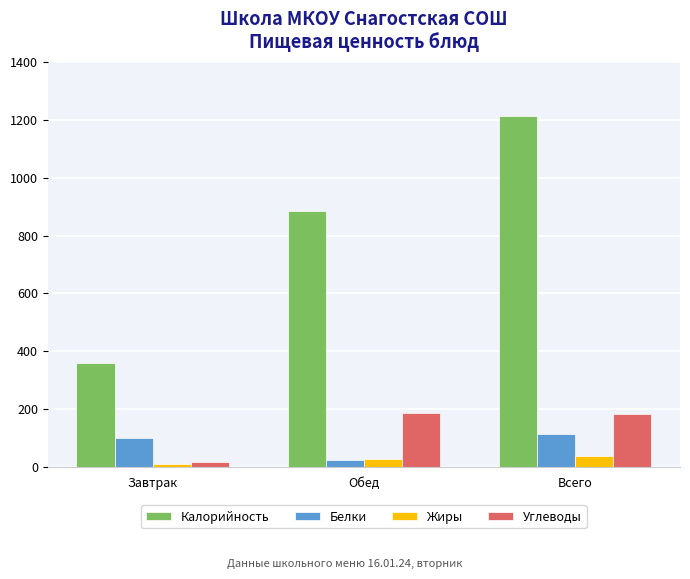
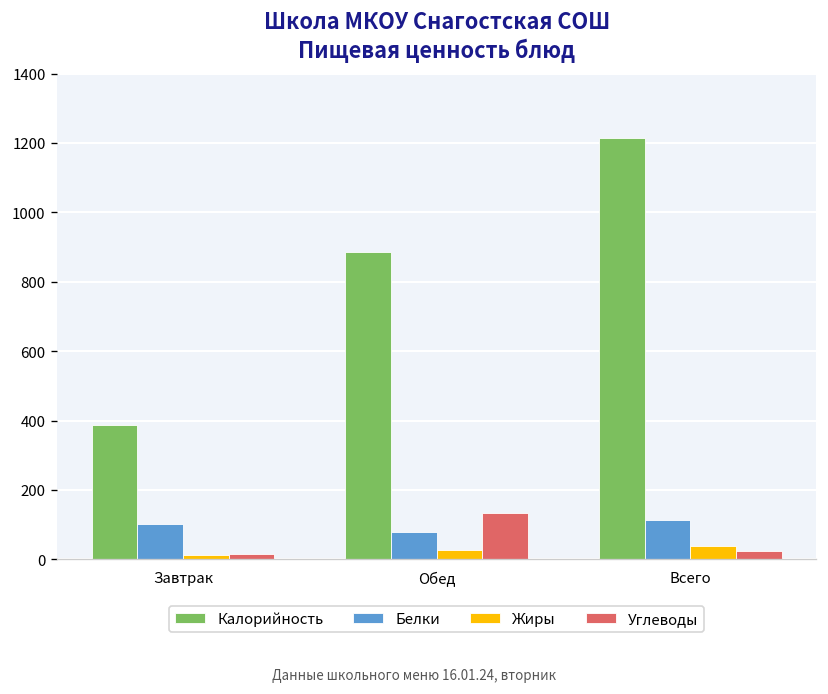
Калорийность, Завтрак: 360 -> 390
Белки, Обед: 20 -> 80
Углеводы, Обед: 190 -> 130
Углеводы, Всего: 180 -> 20
